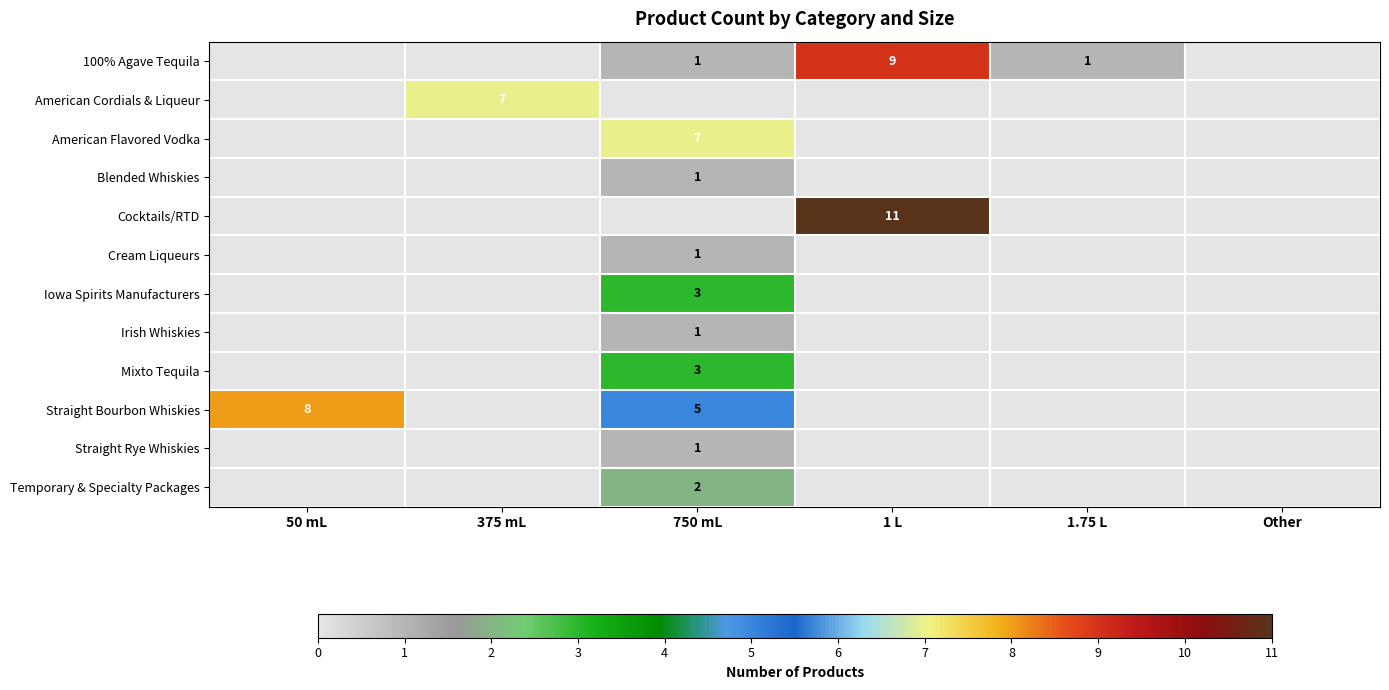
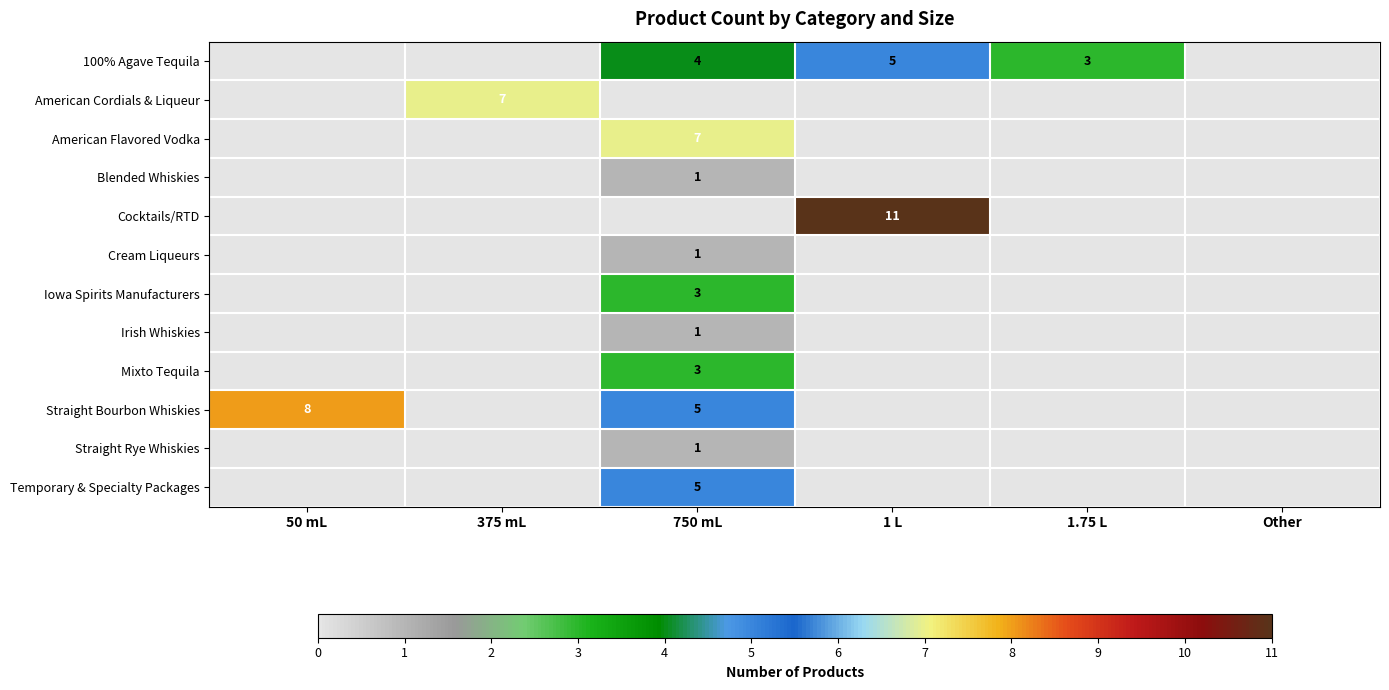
100% Agave Tequila, 750 mL: 1 -> 4
100% Agave Tequila, 1 L: 9 -> 5
100% Agave Tequila, 1.75 L: 1 -> 3
Temporary & Specialty Packages, 750 mL: 2 -> 5
